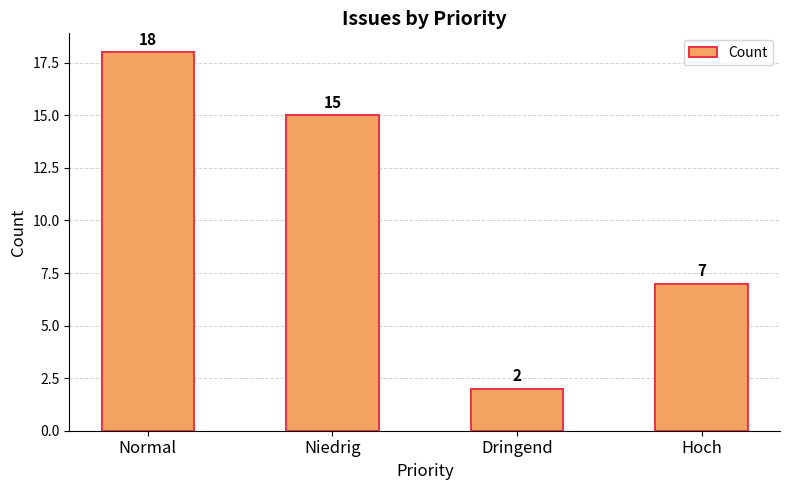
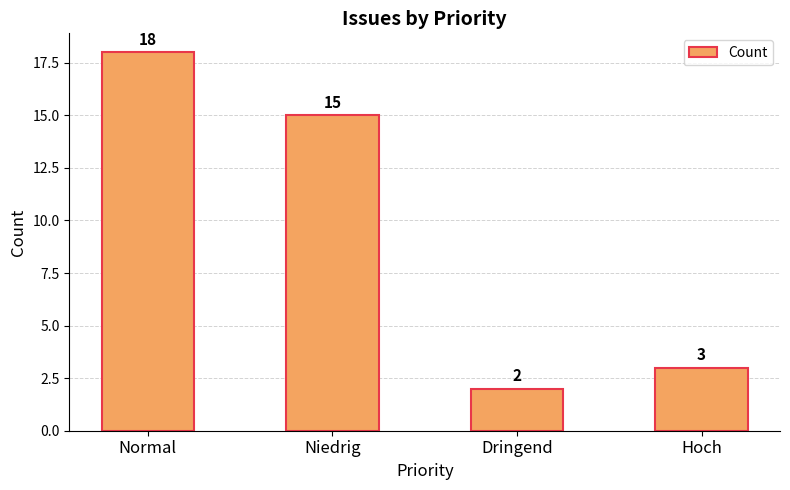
Hoch: 7 -> 3
